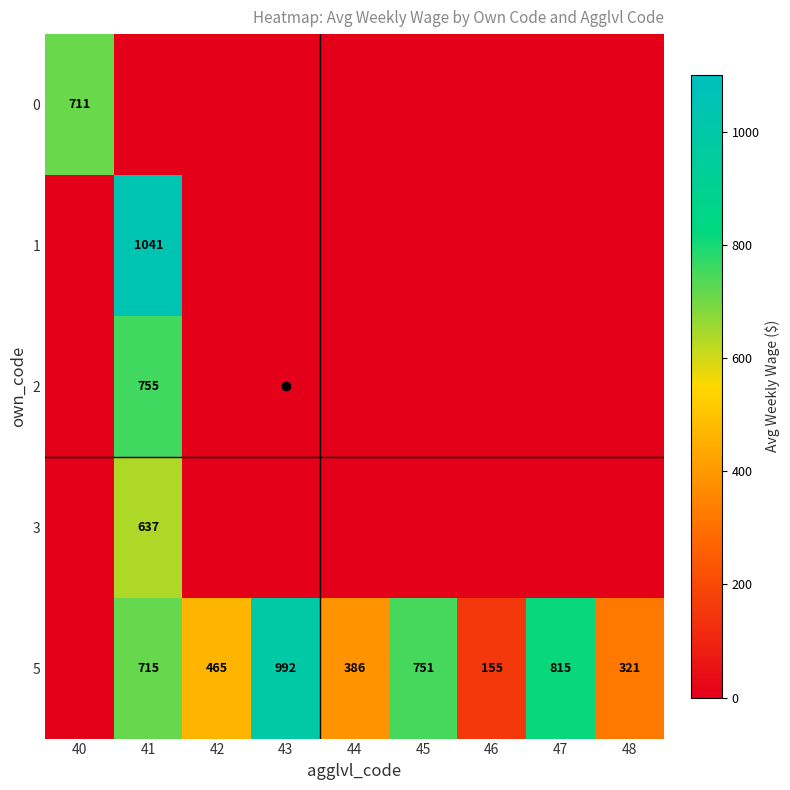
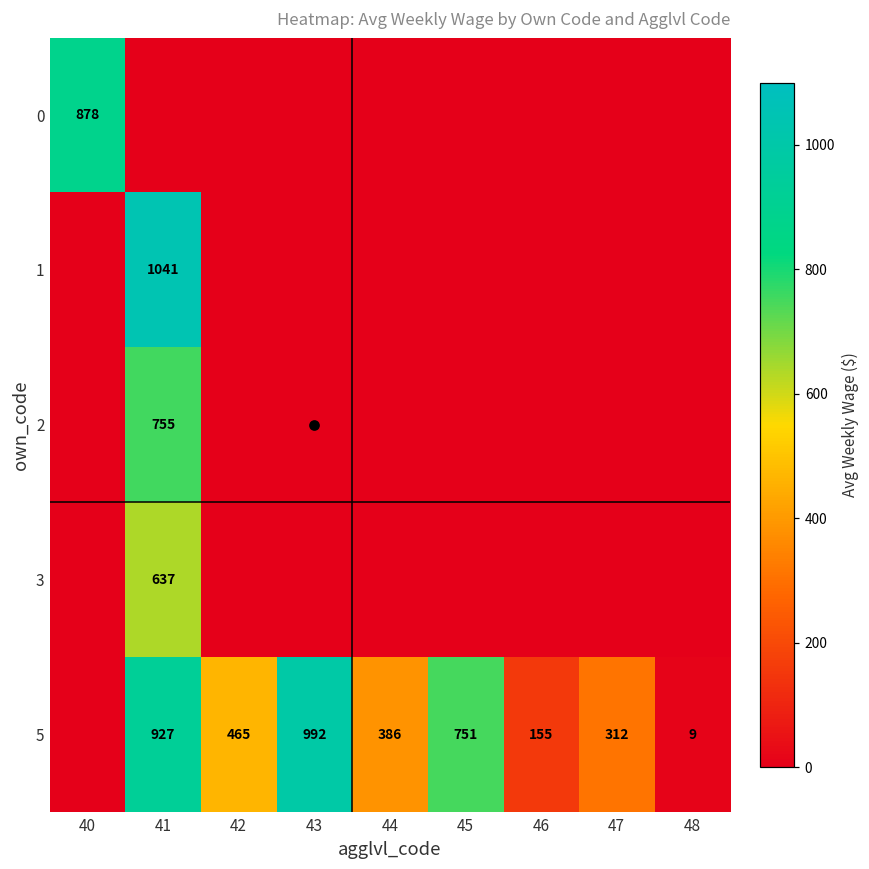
0, 40: 711 -> 878
5, 41: 715 -> 927
5, 47: 815 -> 312
5, 48: 321 -> 9
